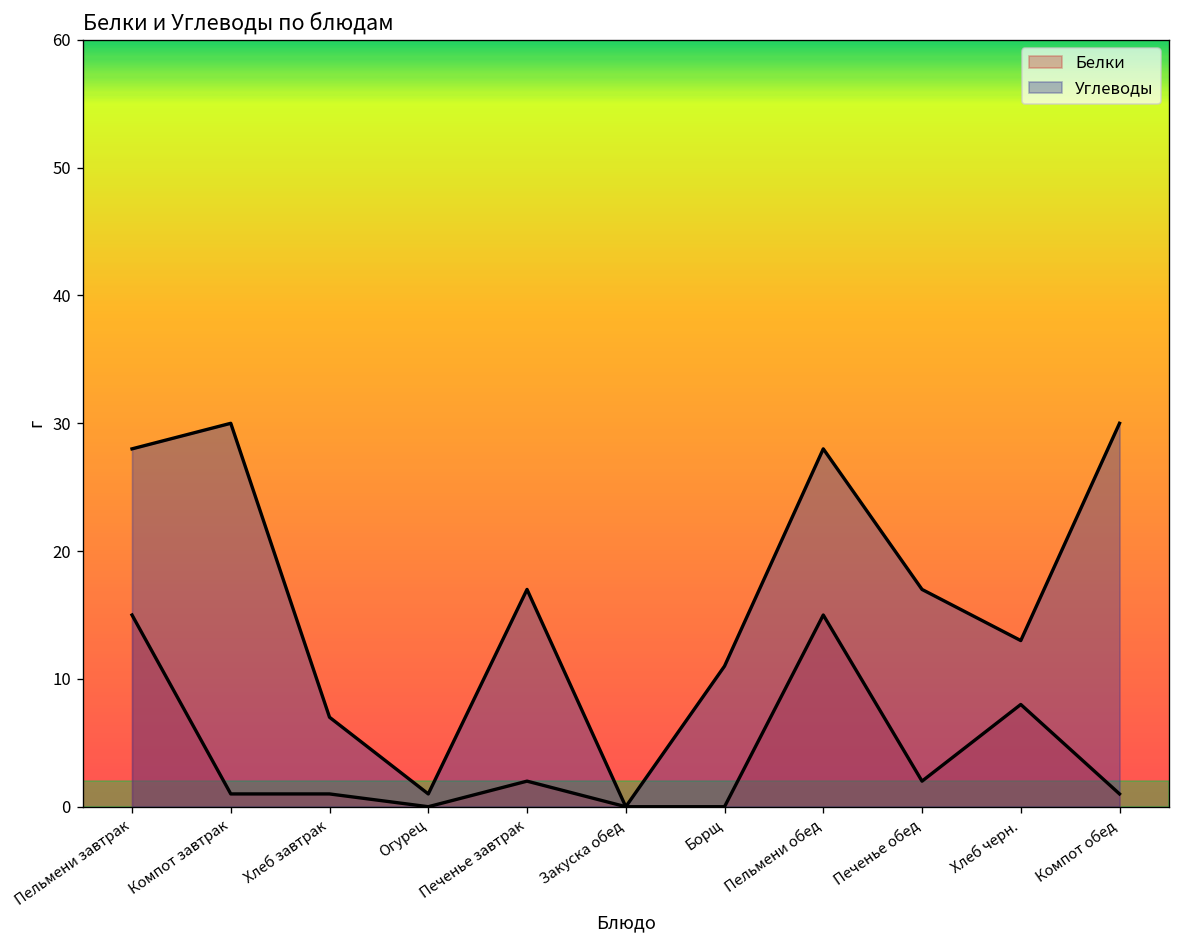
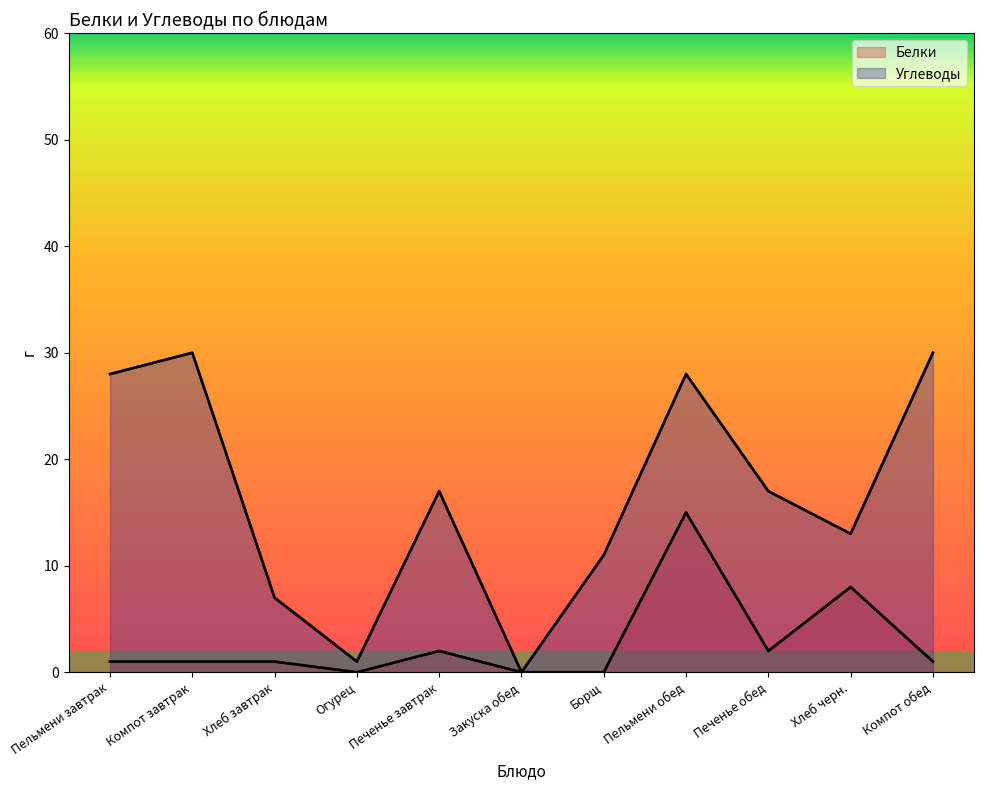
Белки, Пельмени завтрак: 15 -> 1
